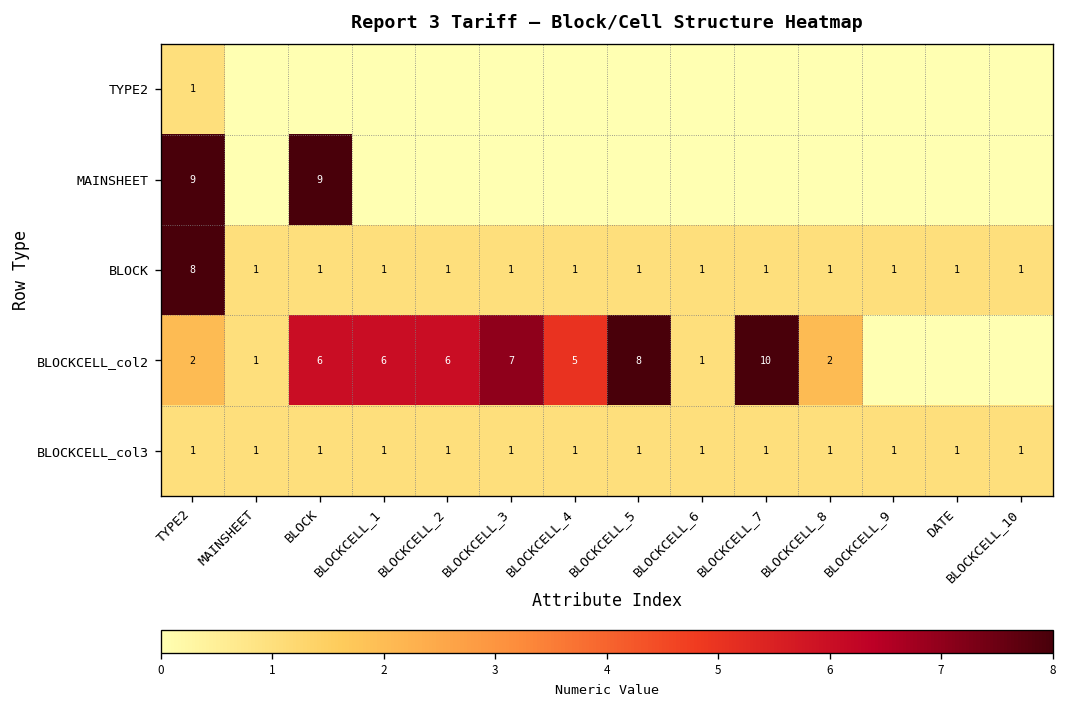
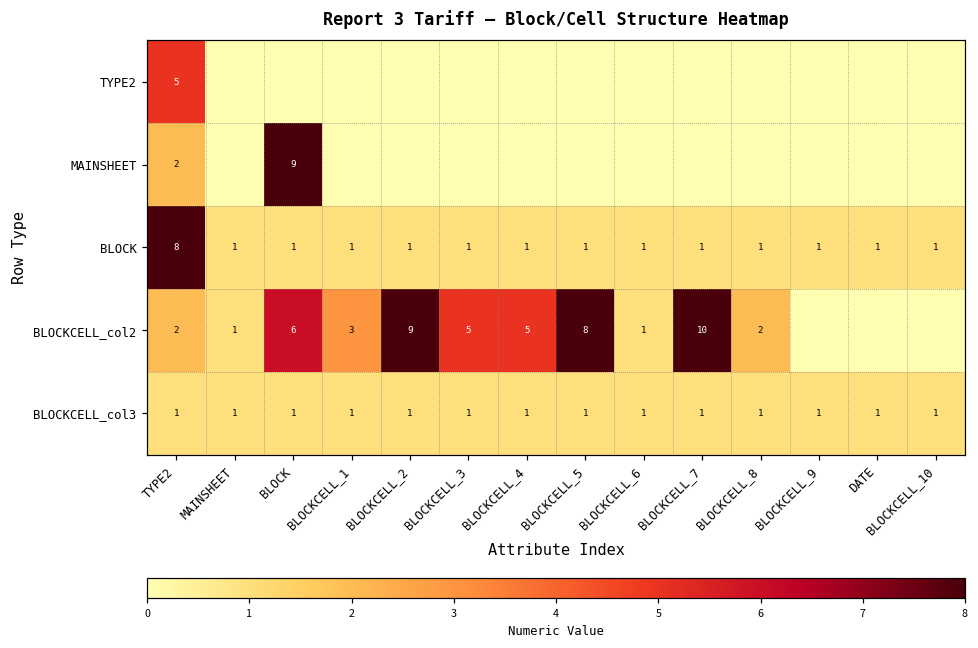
TYPE2, TYPE2: 1 -> 5
MAINSHEET, TYPE2: 9 -> 2
BLOCKCELL_col2, BLOCKCELL_1: 6 -> 3
BLOCKCELL_col2, BLOCKCELL_2: 6 -> 9
BLOCKCELL_col2, BLOCKCELL_3: 7 -> 5
